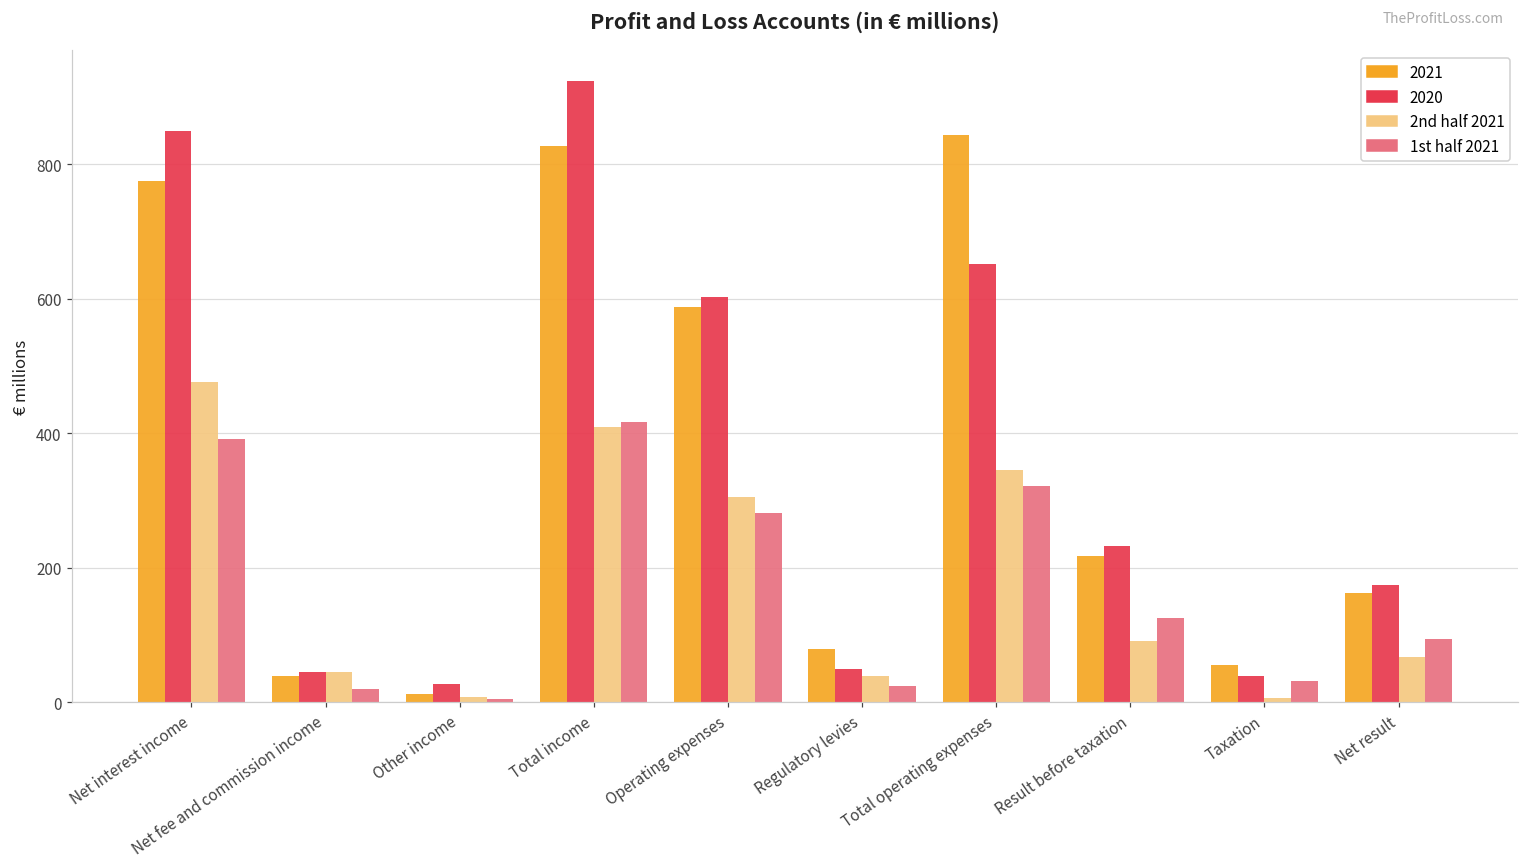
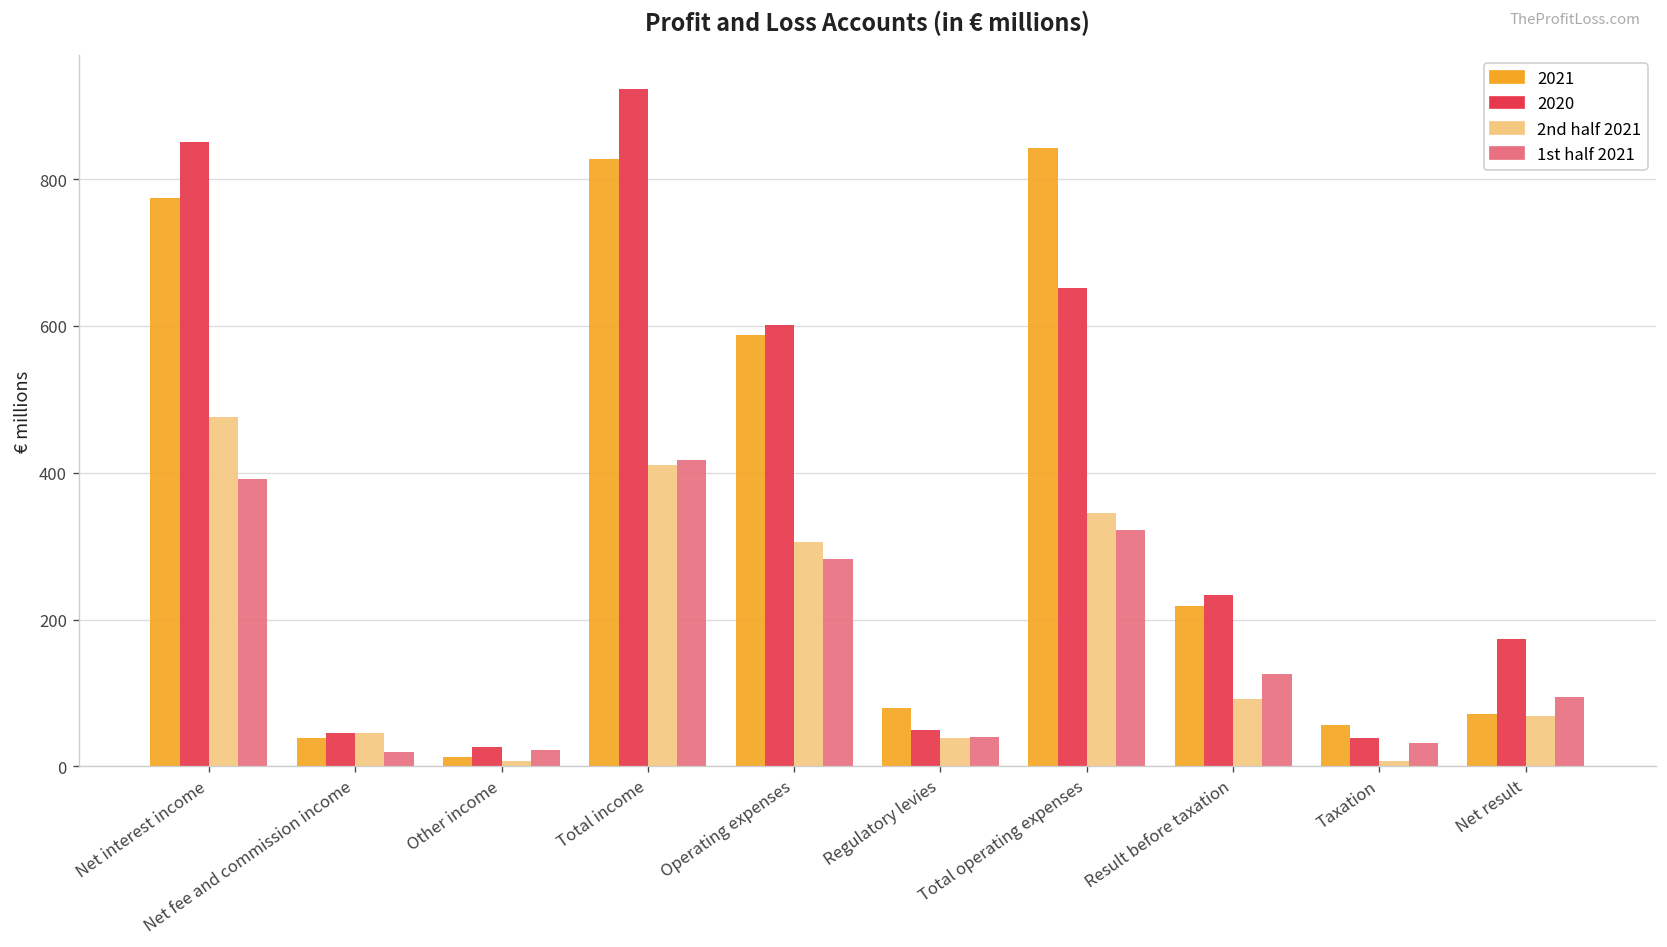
1st half 2021, Other income: 10 -> 20
1st half 2021, Regulatory levies: 20 -> 40
2021, Net result: 160 -> 70
